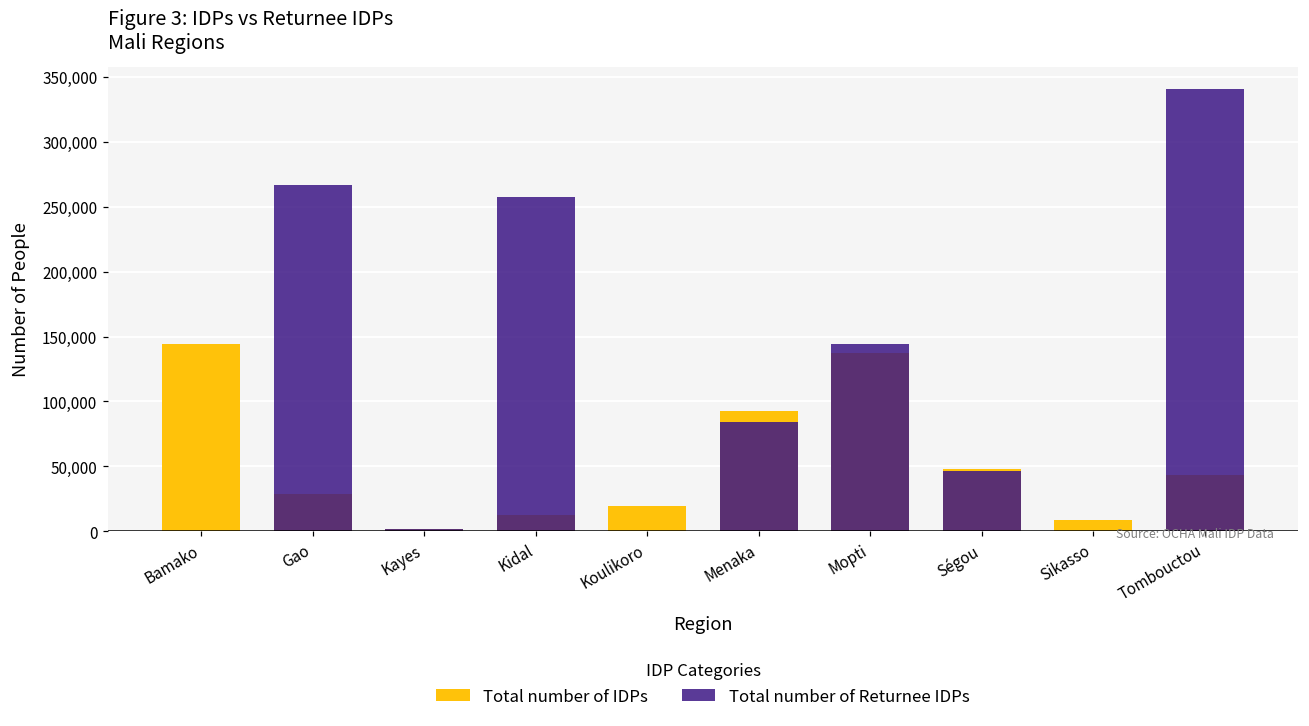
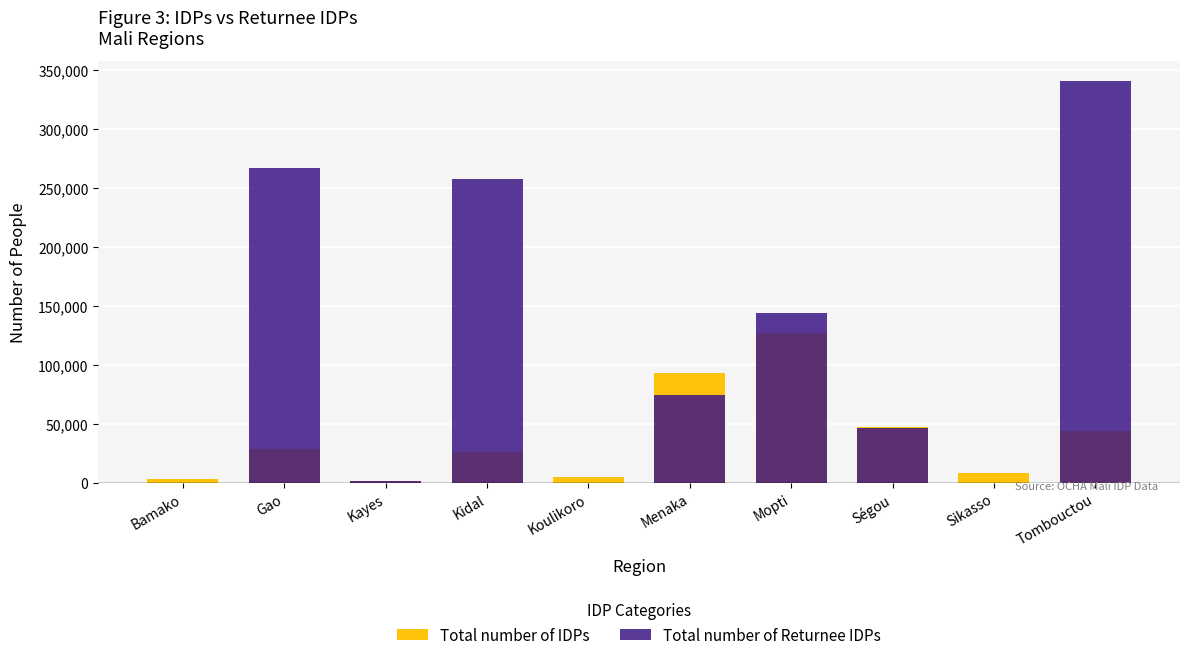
Total number of IDPs, Bamako: 144,000 -> 3,000
Total number of IDPs, Kidal: 13,000 -> 27,000
Total number of IDPs, Koulikoro: 20,000 -> 5,000
Total number of Returnee IDPs, Menaka: 84,000 -> 74,000
Total number of IDPs, Mopti: 137,000 -> 127,000
